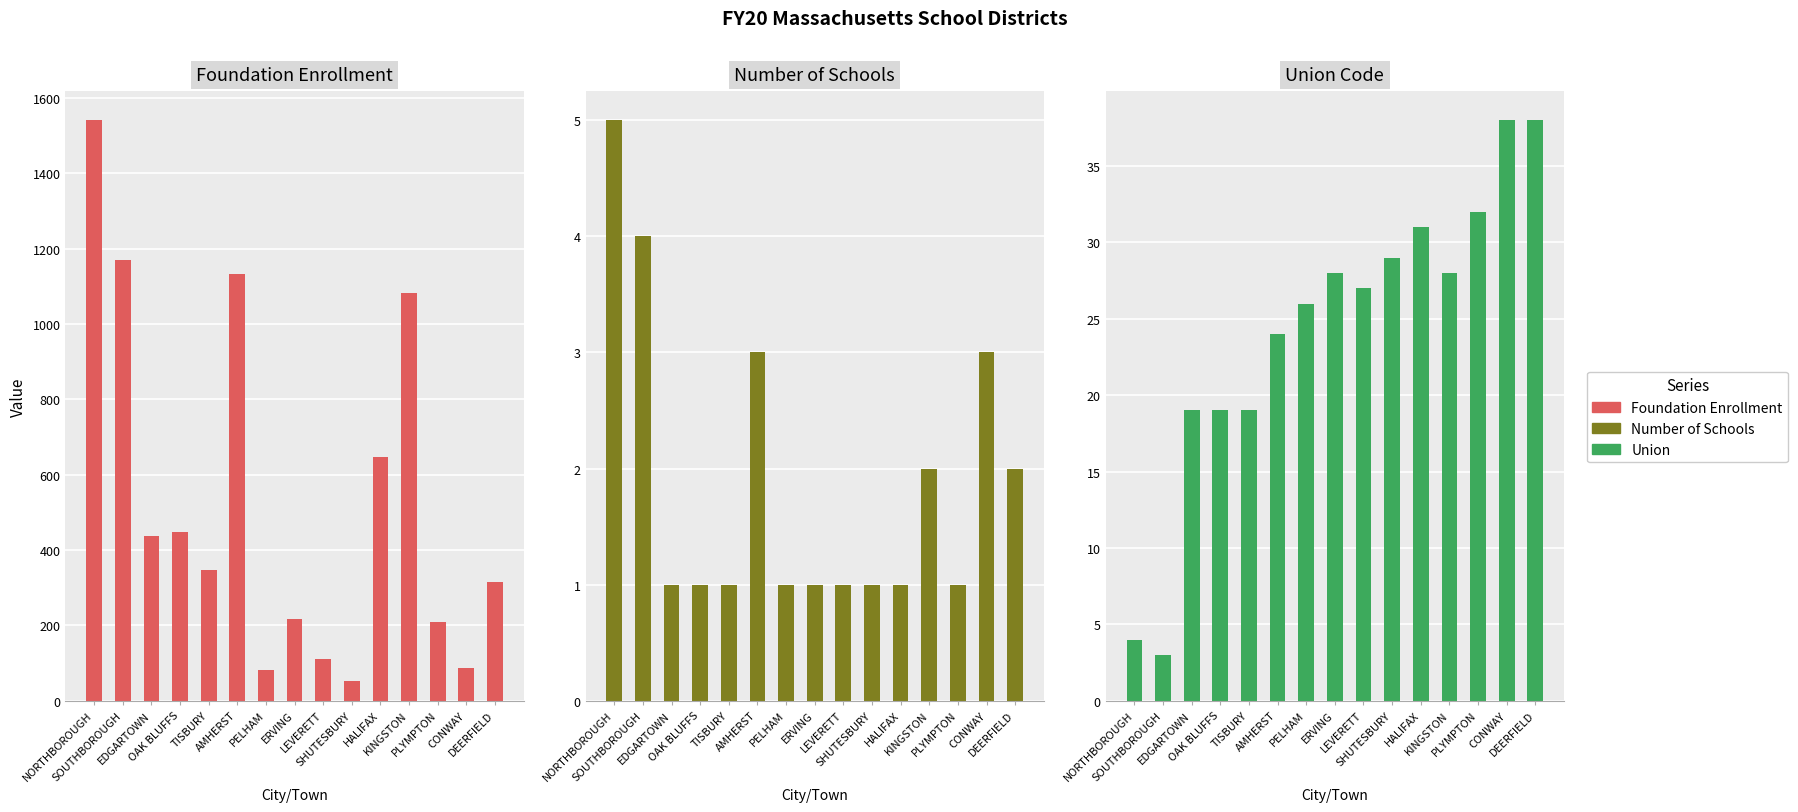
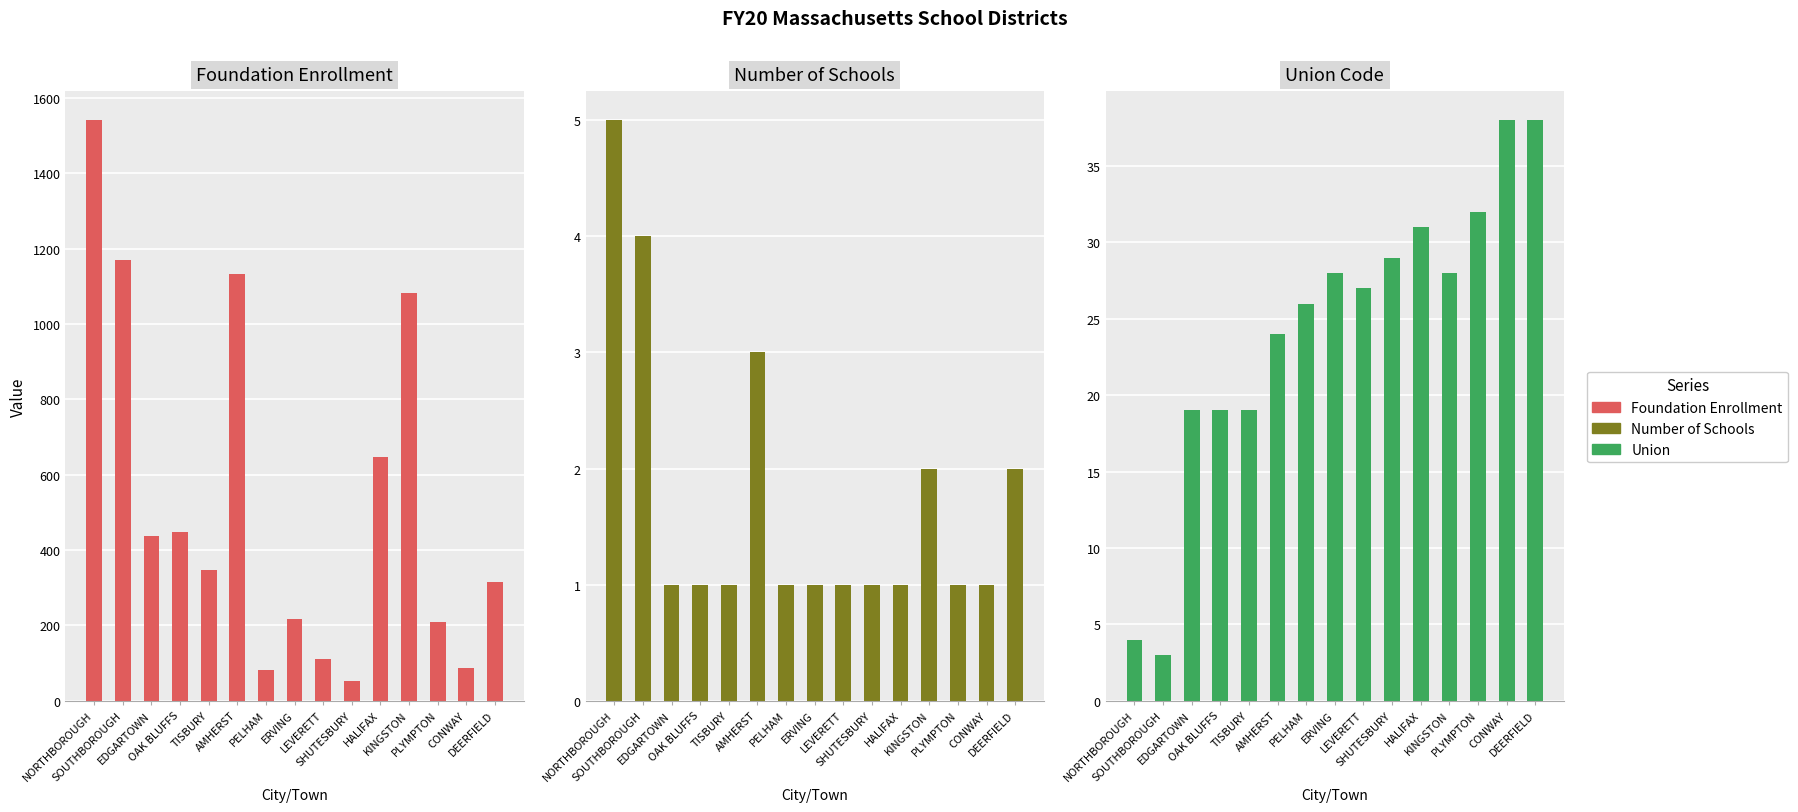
Number of Schools, CONWAY: 3 -> 1
